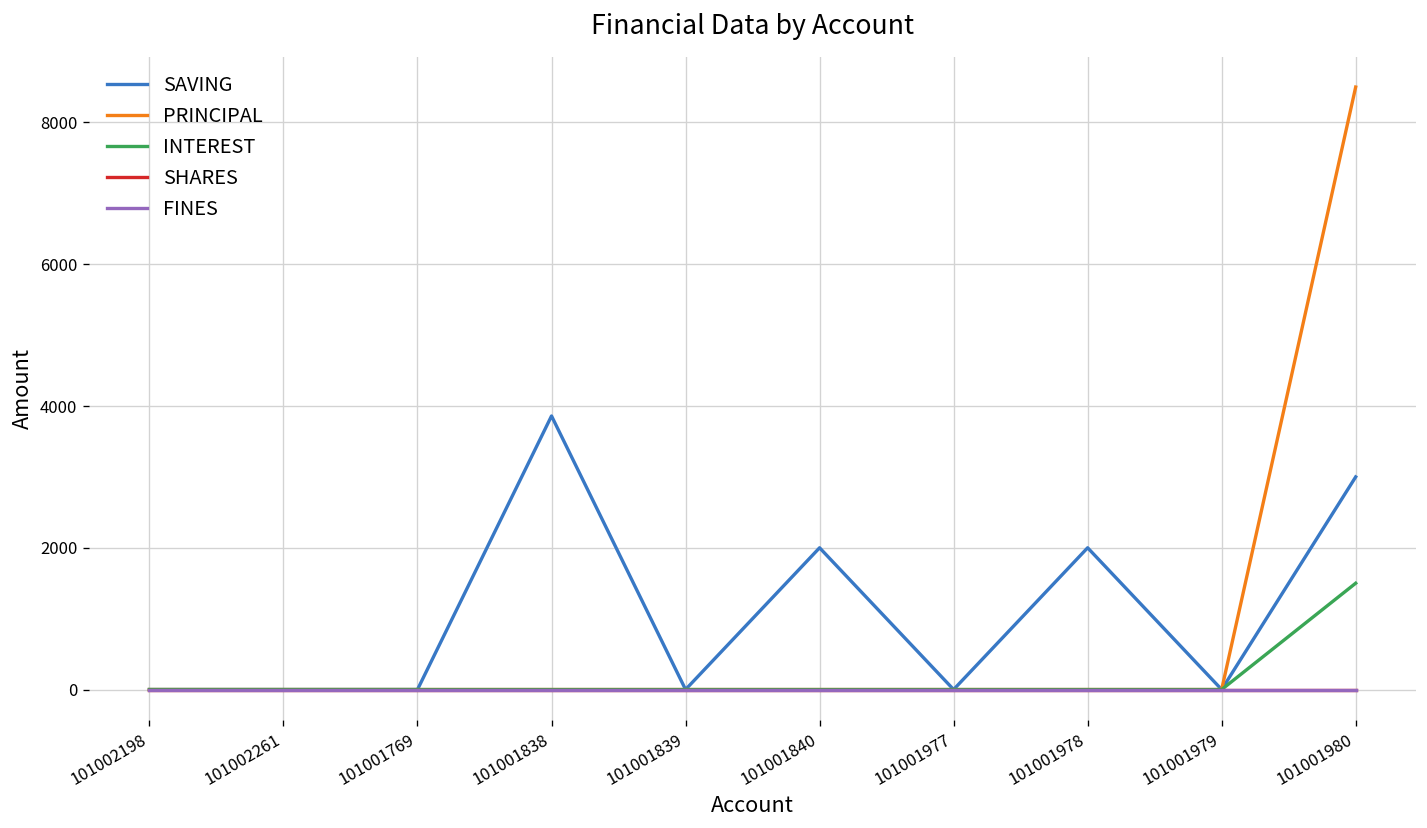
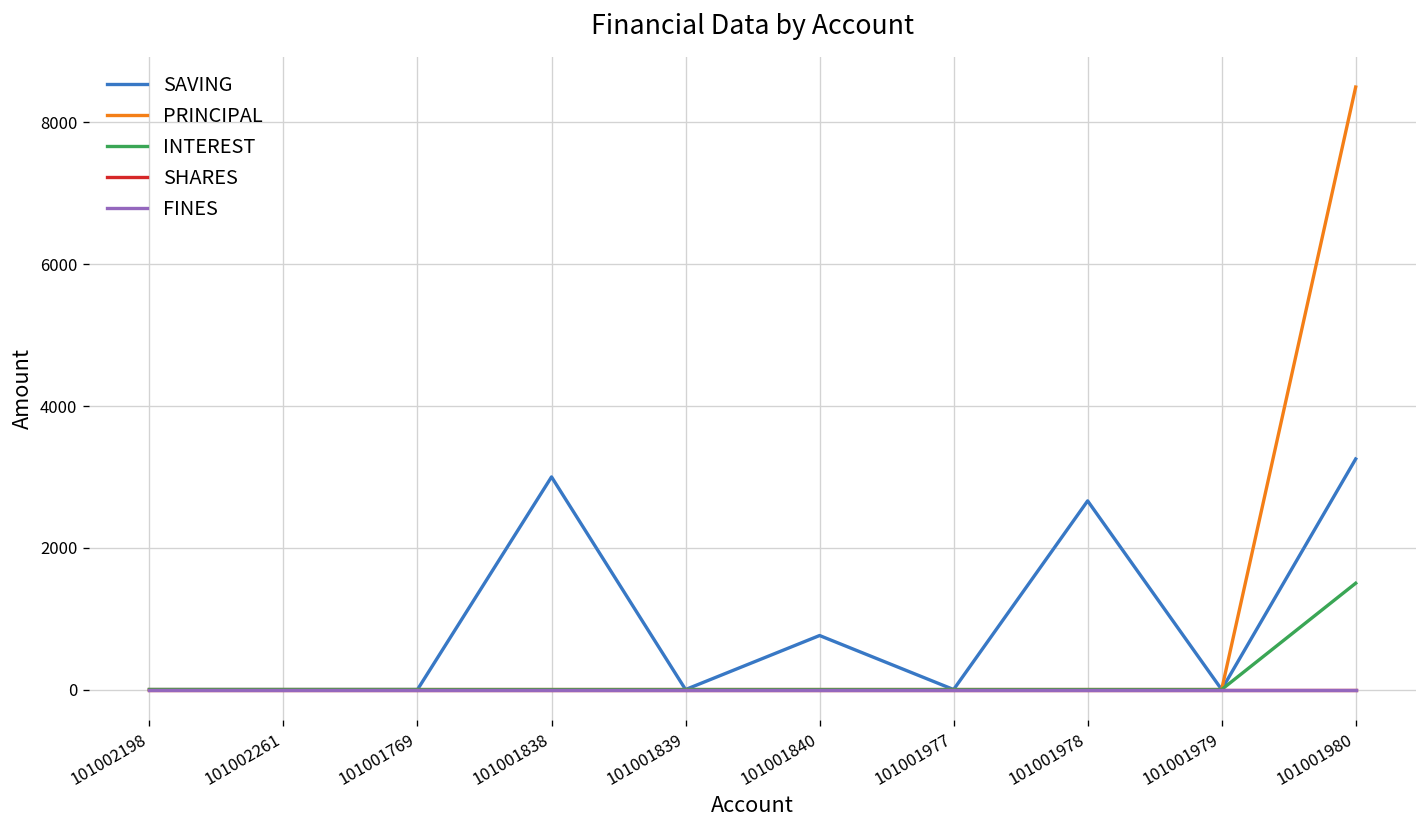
SAVING, 101001838: 3900 -> 3000
SAVING, 101001840: 2000 -> 800
SAVING, 101001978: 2000 -> 2700
SAVING, 101001980: 3000 -> 3300
